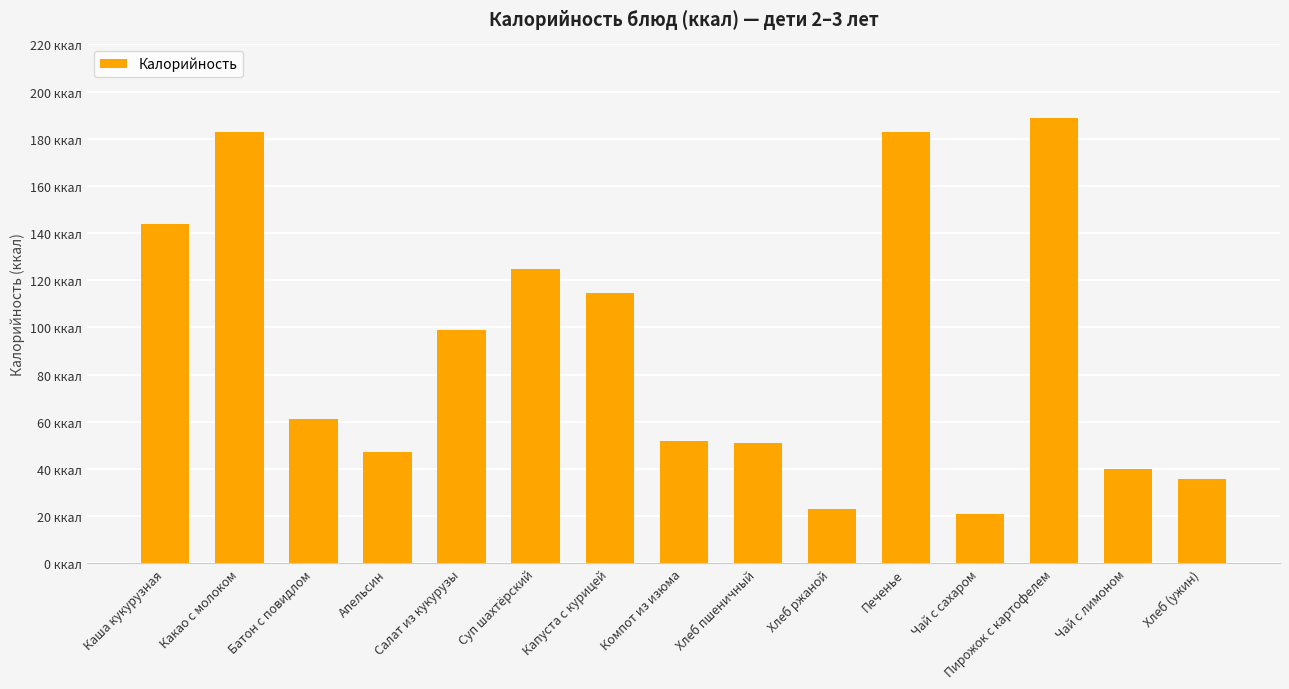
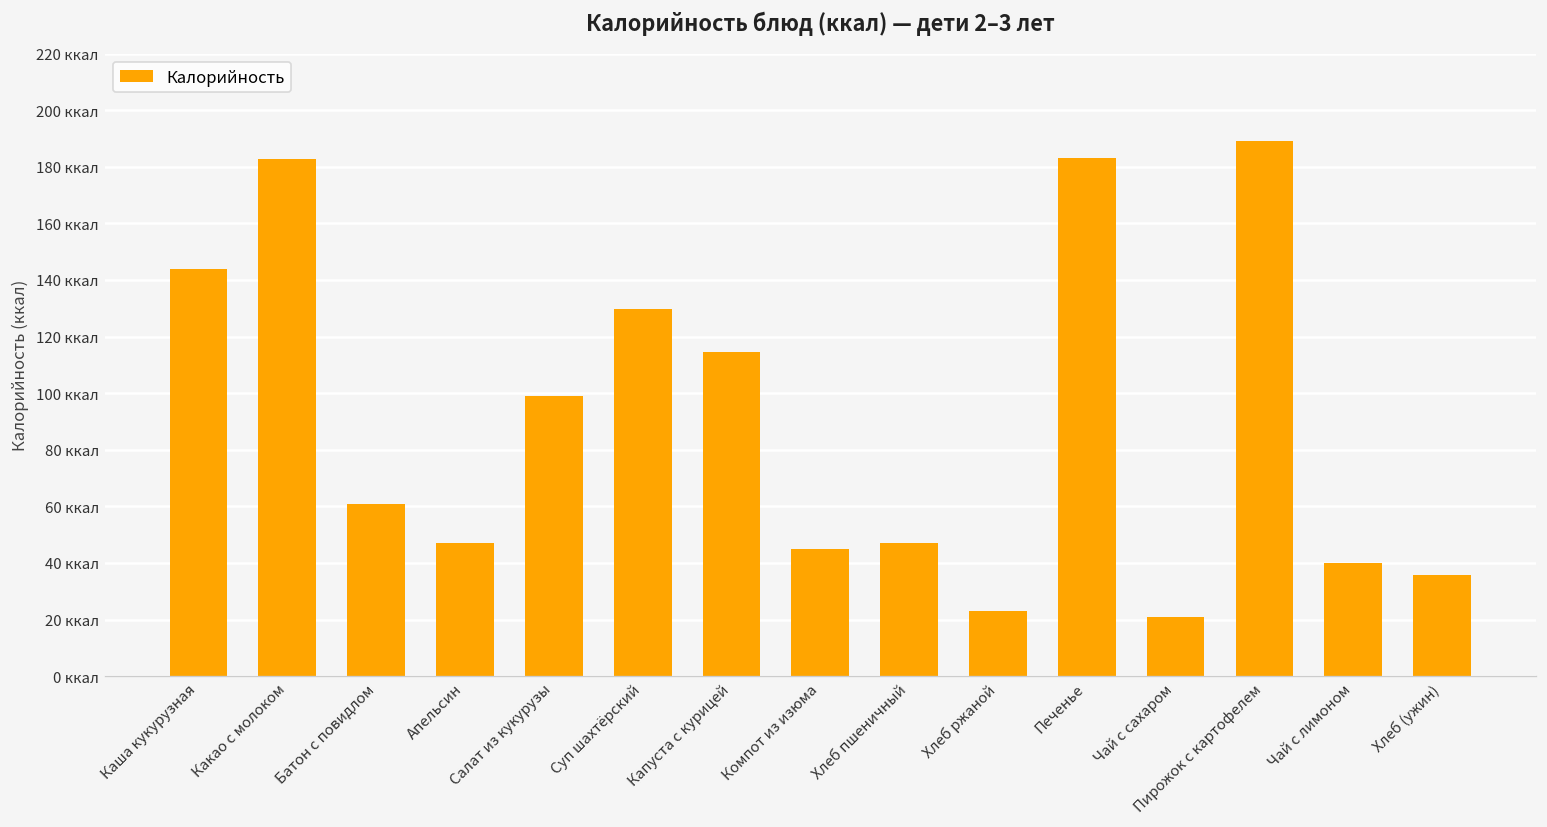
Суп шахтёрский: 125 ккал -> 130 ккал
Компот из изюма: 52 ккал -> 45 ккал
Хлеб пшеничный: 51 ккал -> 47 ккал
